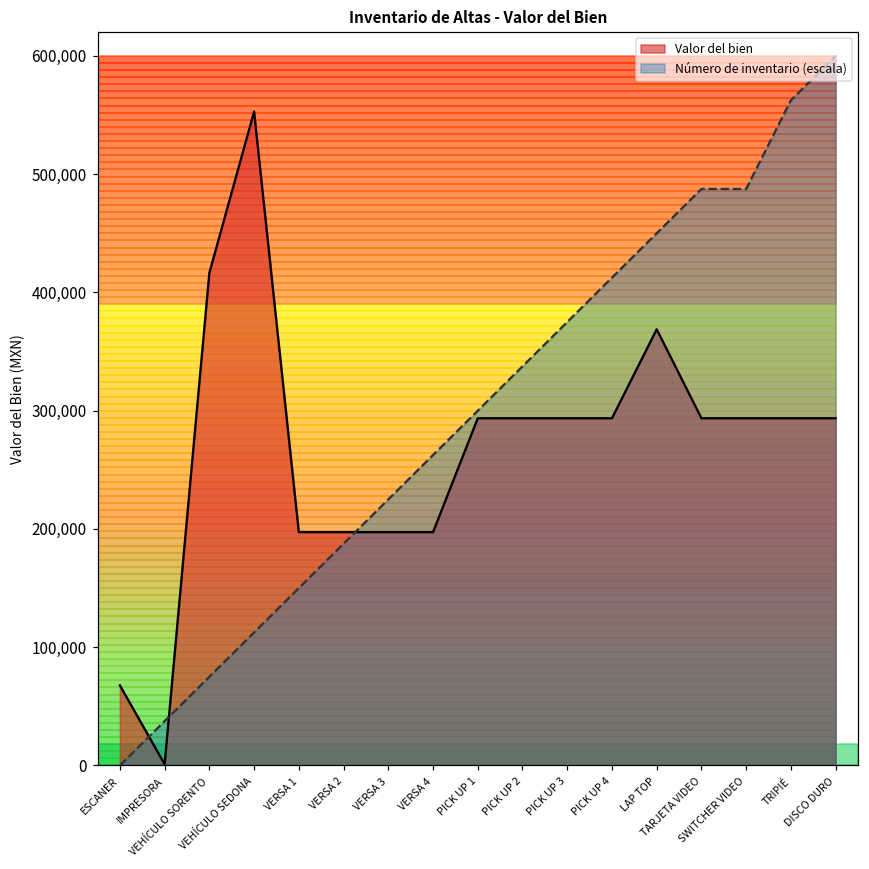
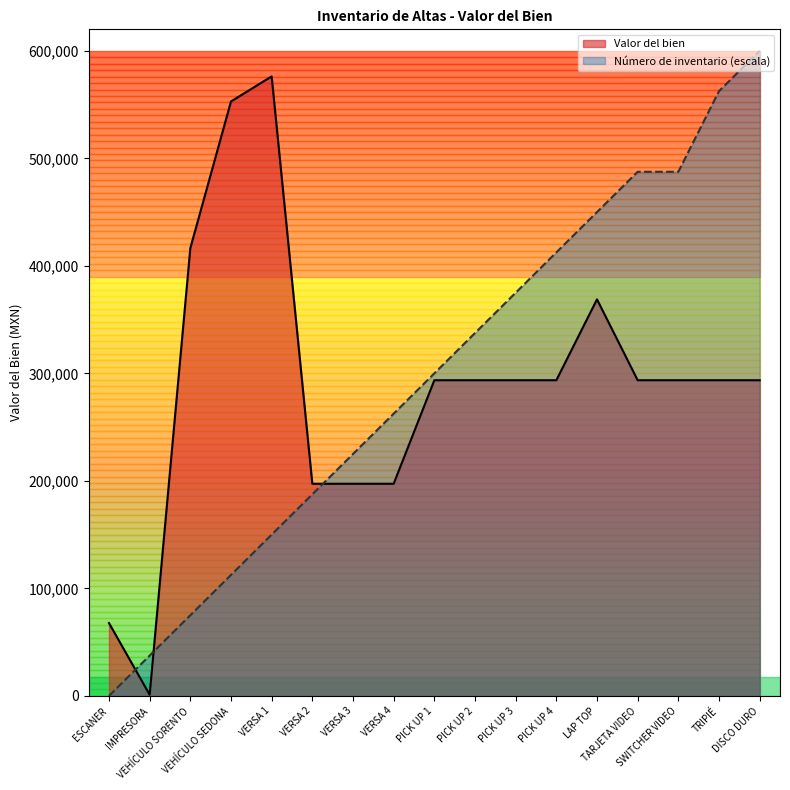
Valor del bien, VERSA 1: 197,000 -> 576,000
